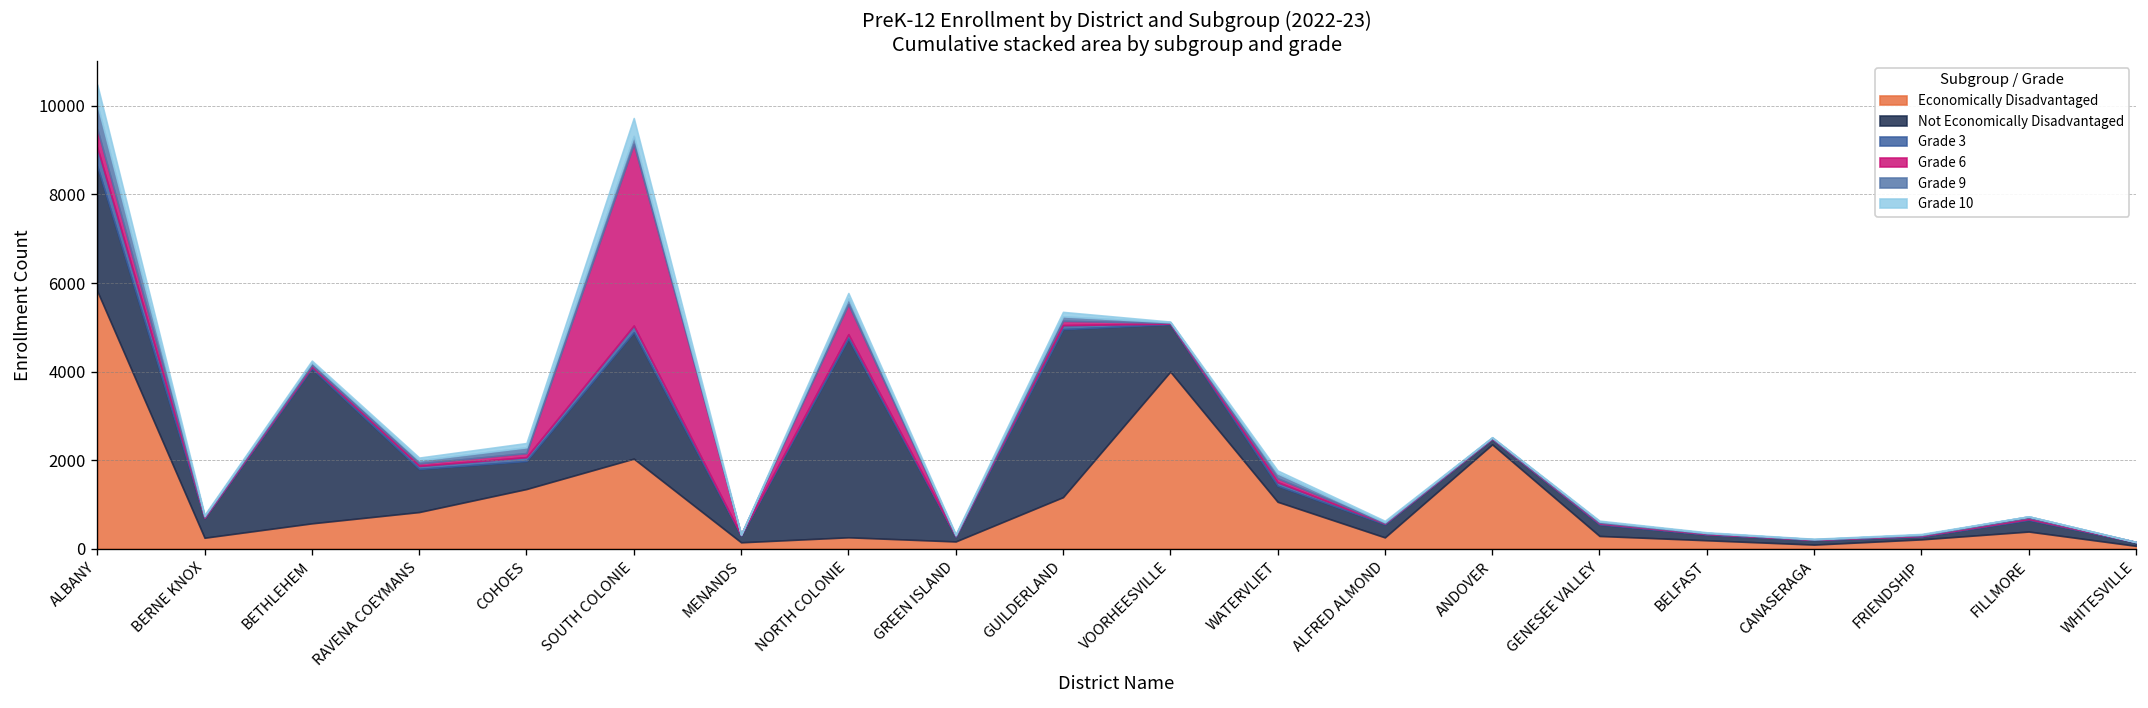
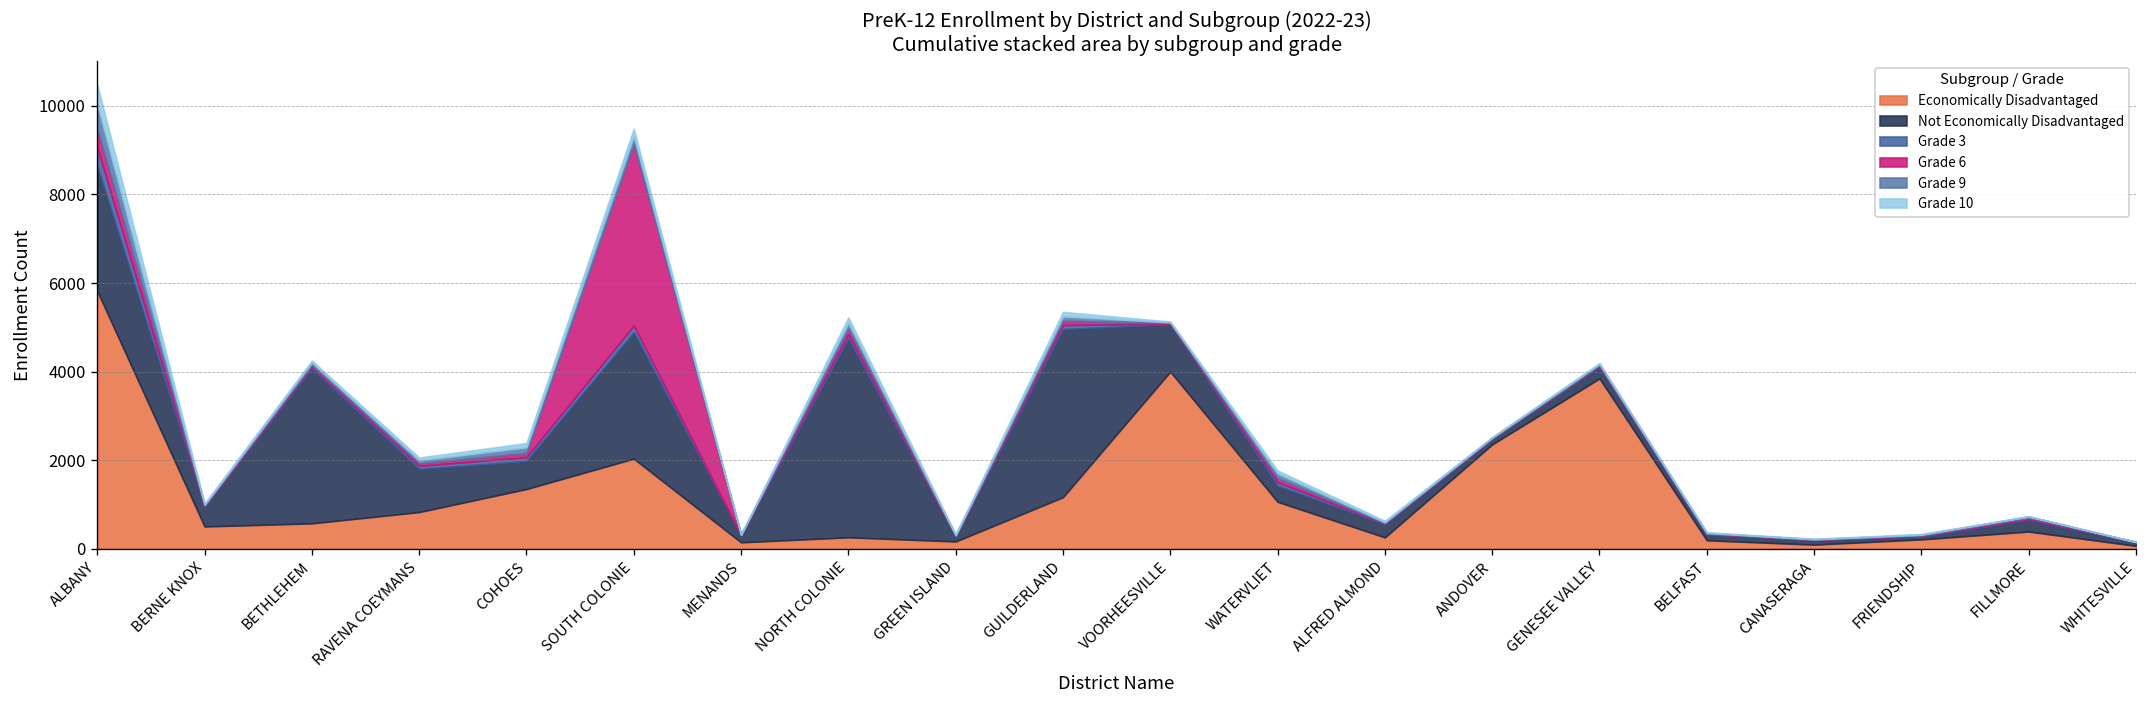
Economically Disadvantaged, BERNE KNOX: 200 -> 500
Grade 10, SOUTH COLONIE: 400 -> 200
Grade 6, NORTH COLONIE: 700 -> 100
Economically Disadvantaged, GENESEE VALLEY: 300 -> 3800
